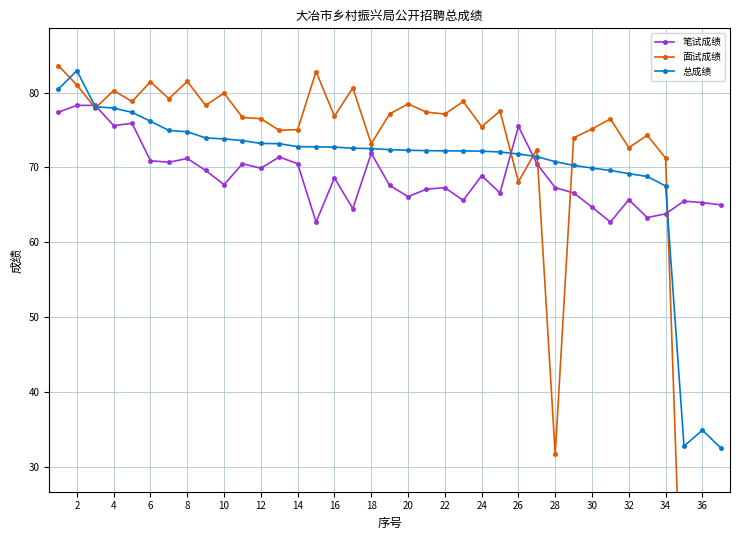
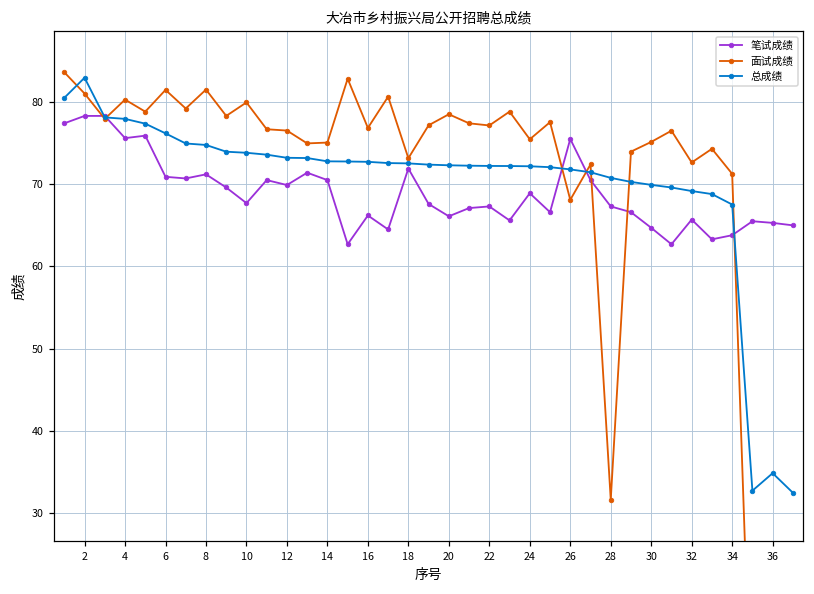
笔试成绩, 16: 69 -> 66
